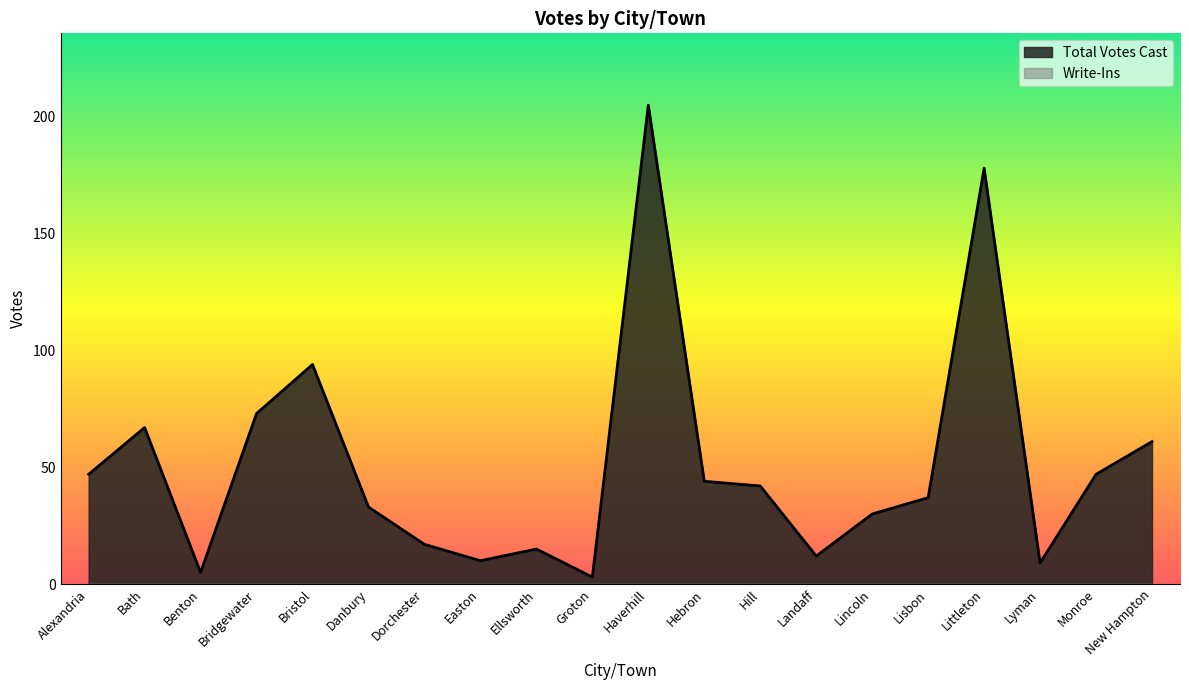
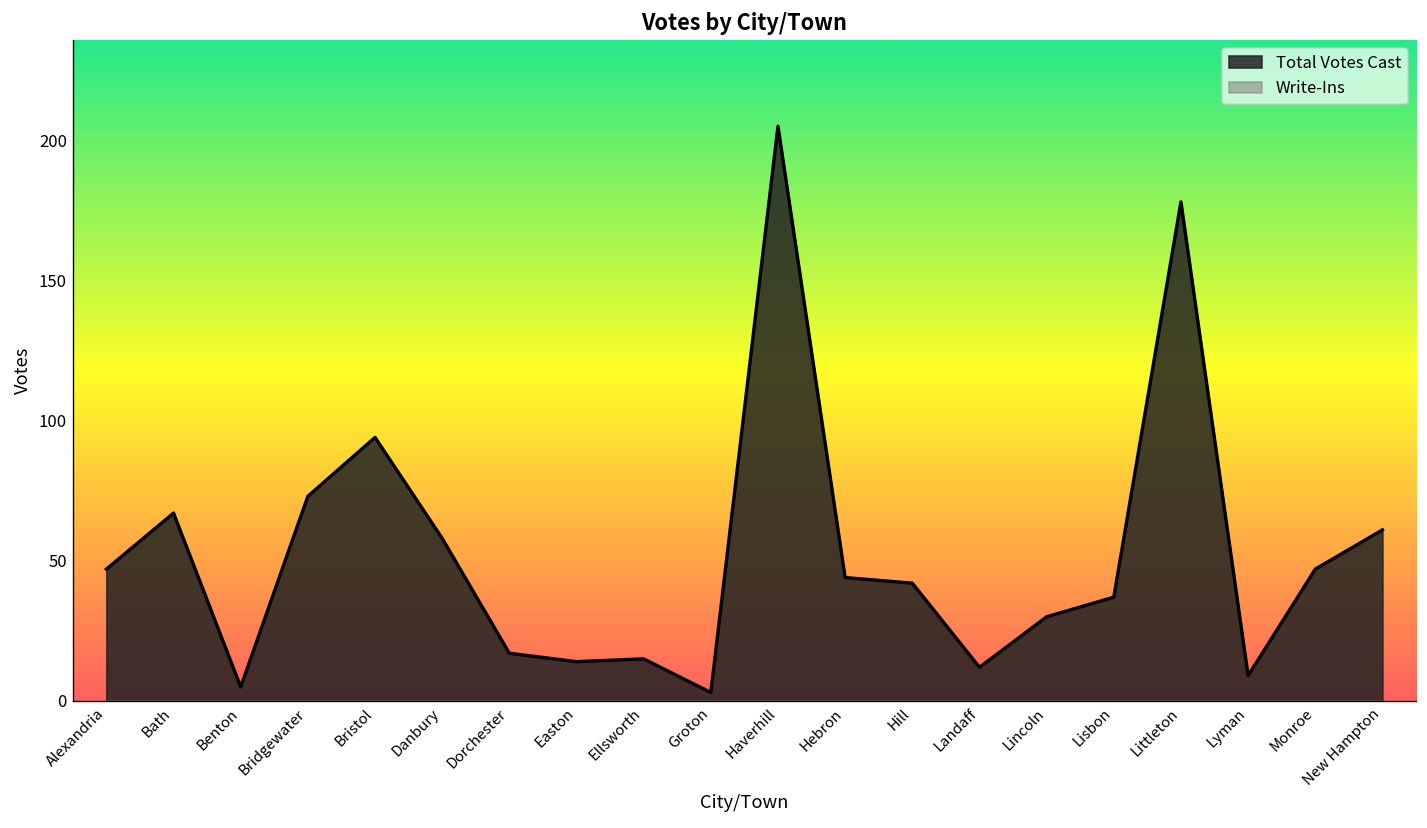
Total Votes Cast, Danbury: 33 -> 58
Total Votes Cast, Easton: 10 -> 14
